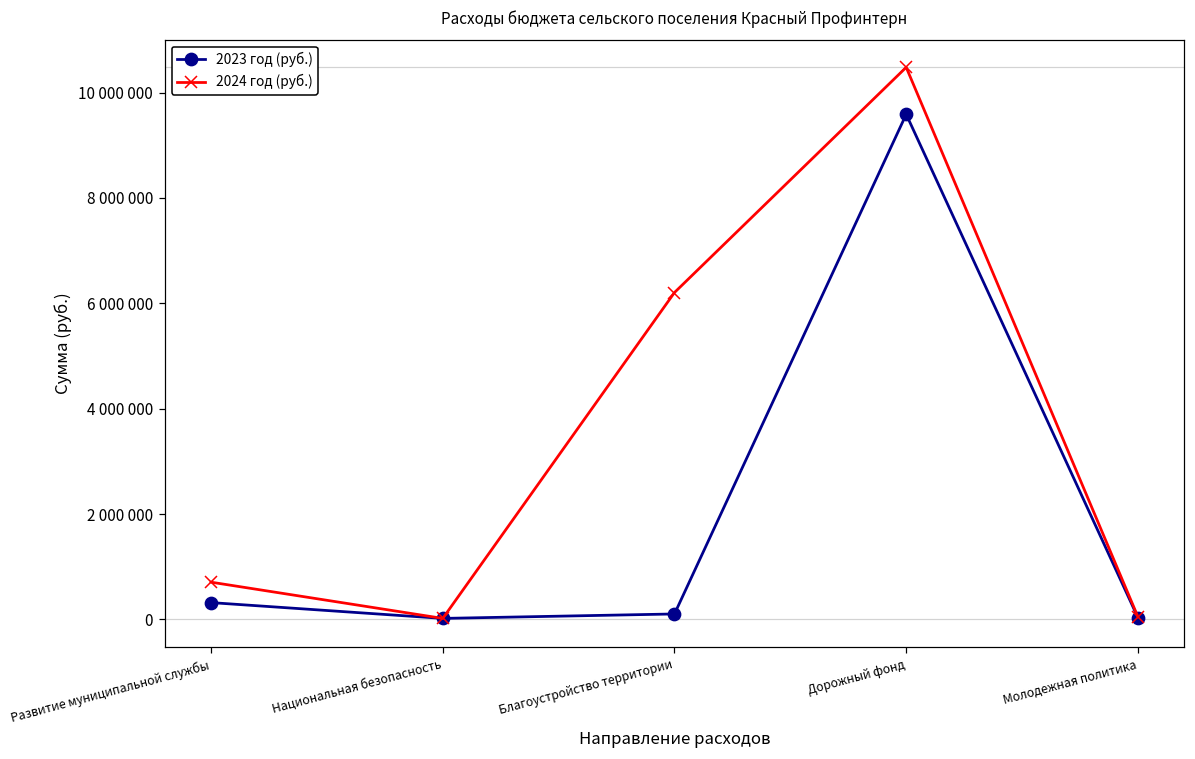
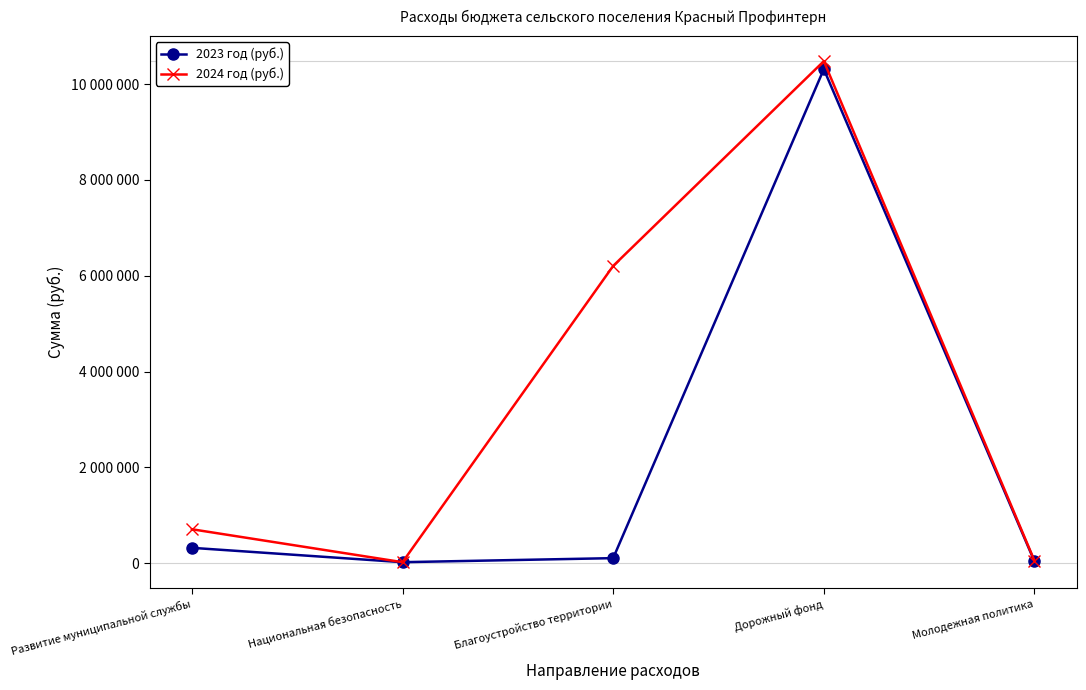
2023 год (руб.), Дорожный фонд: 9600000 -> 10300000
